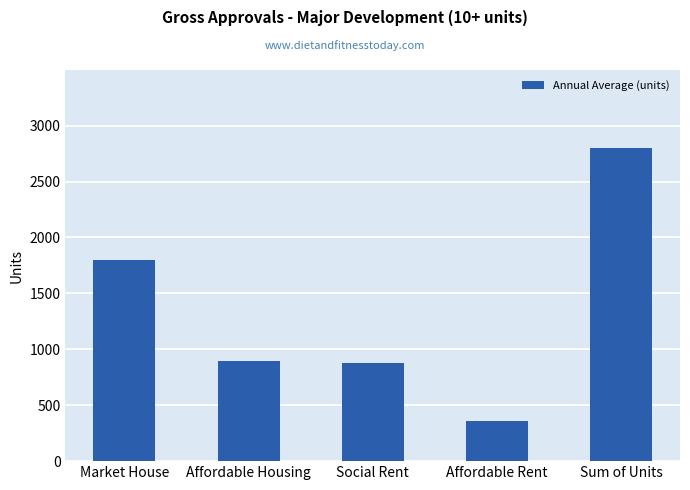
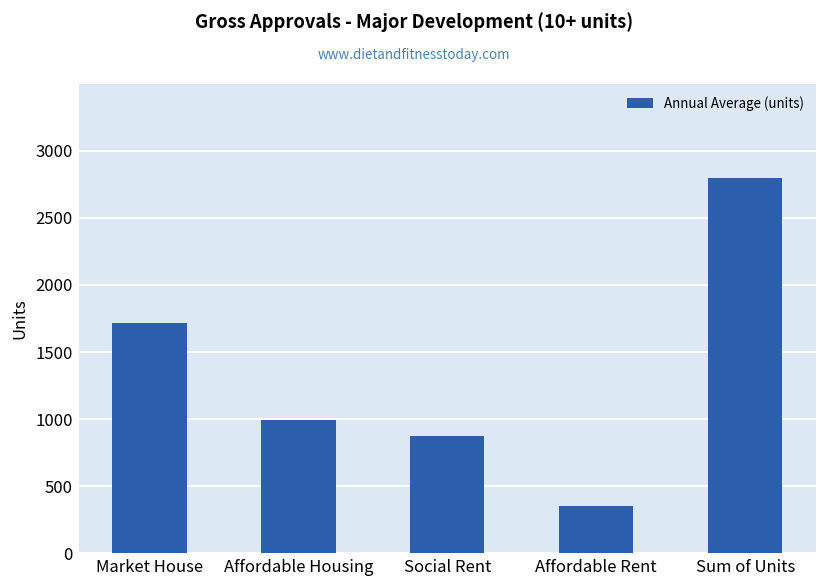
Market House: 1800 -> 1710
Affordable Housing: 890 -> 1000
